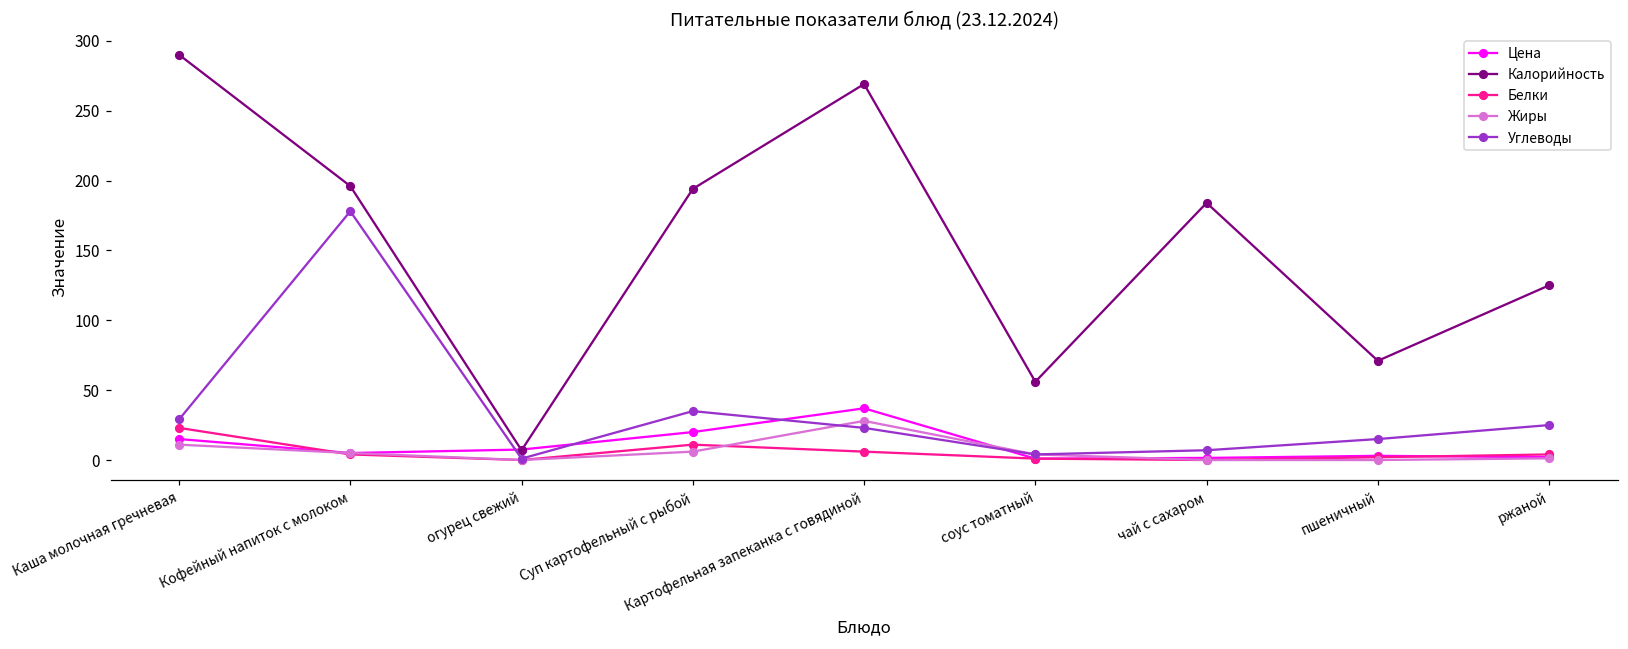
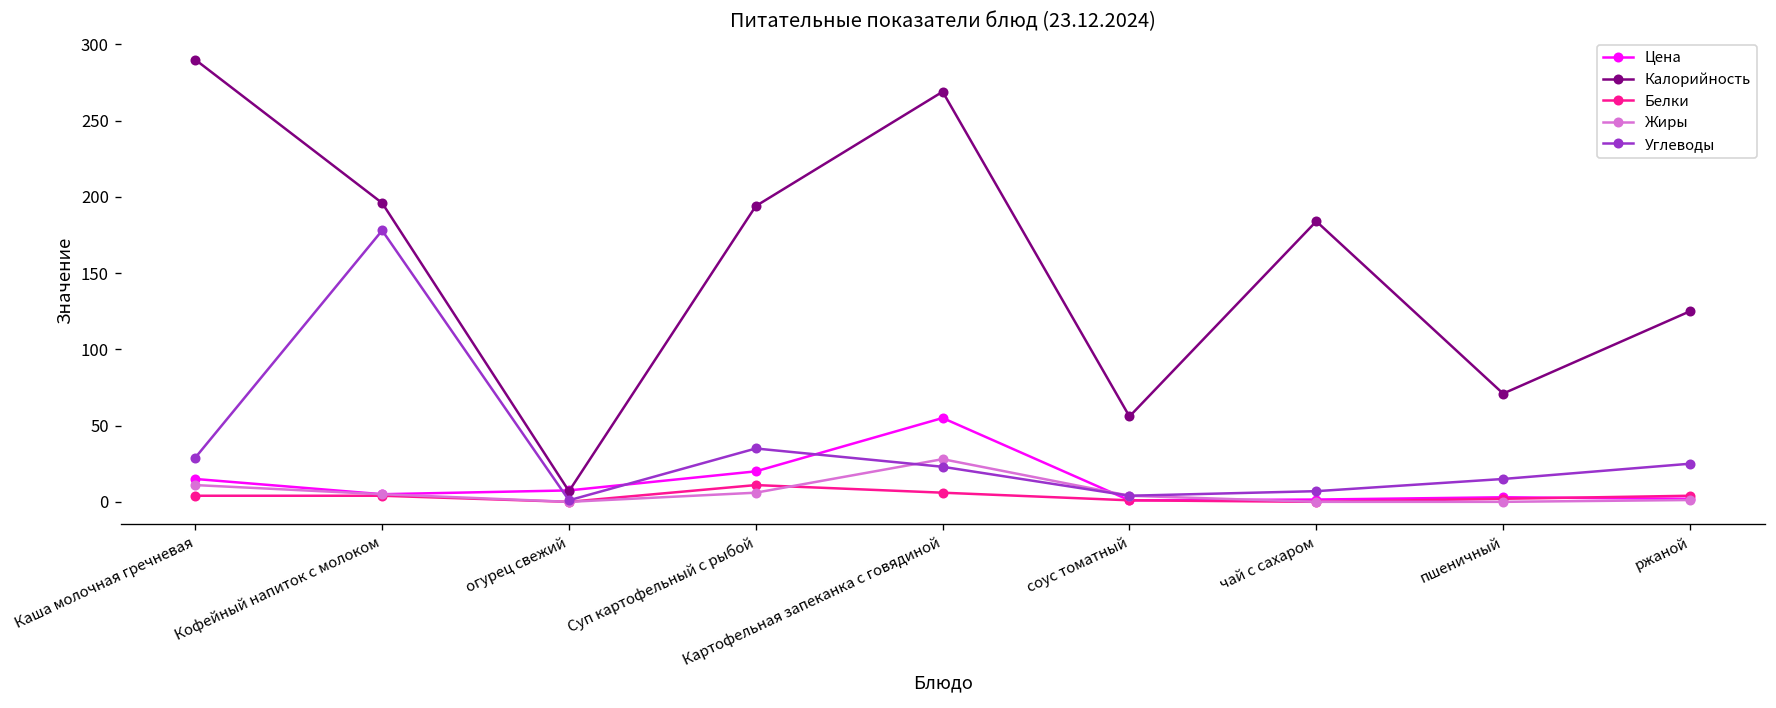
Белки, Каша молочная гречневая: 23 -> 4
Цена, Картофельная запеканка с говядиной: 37 -> 55
